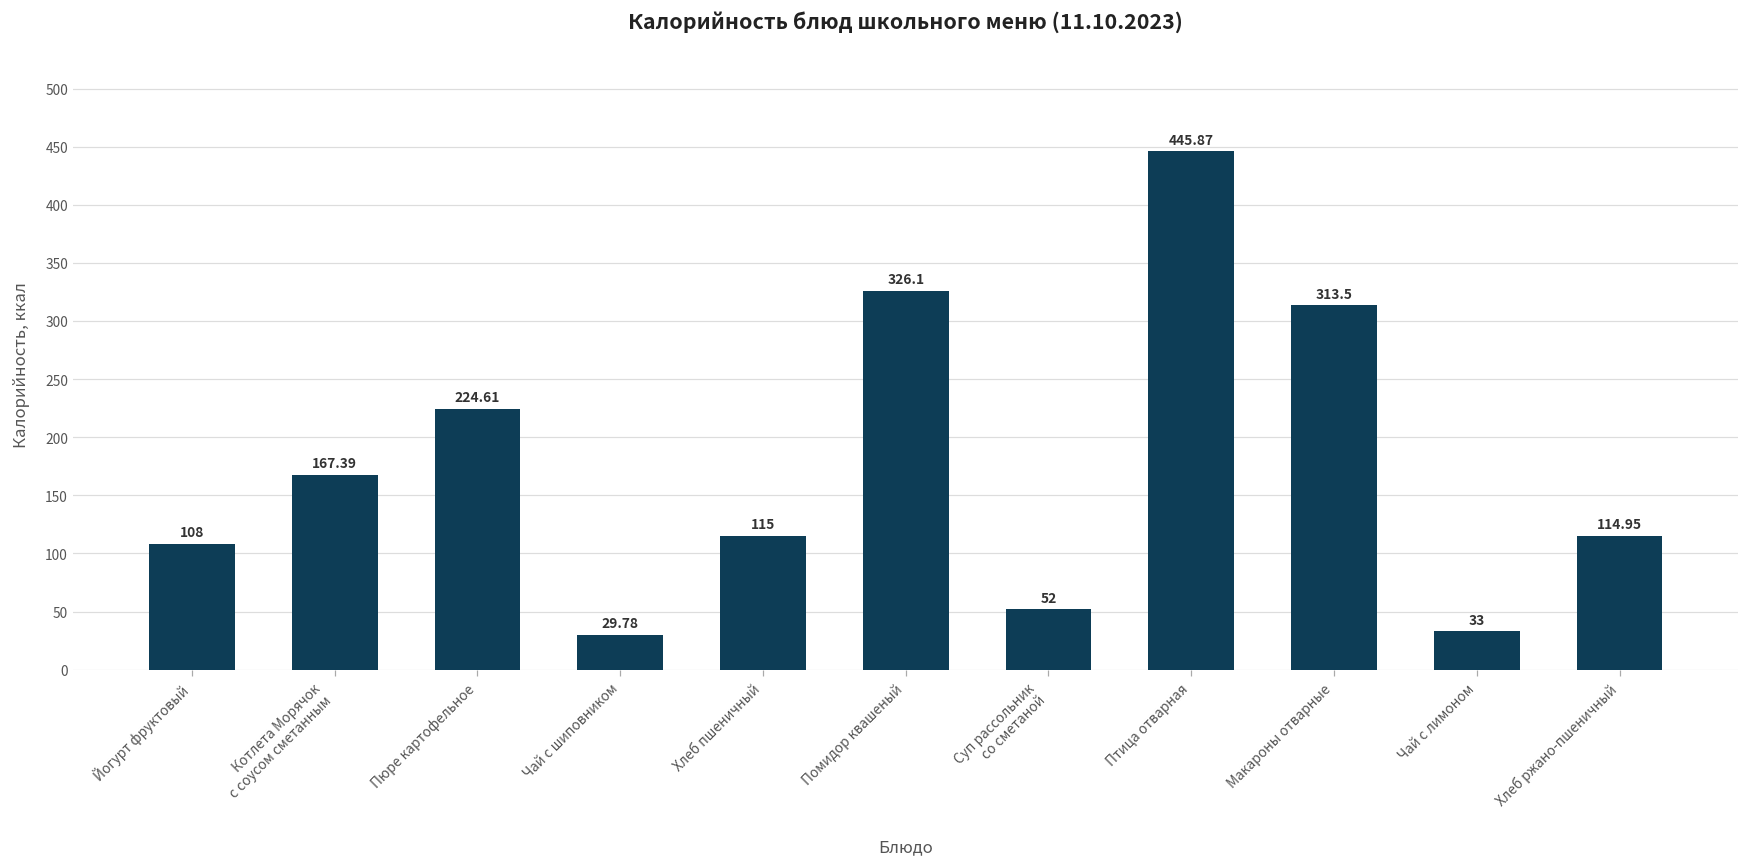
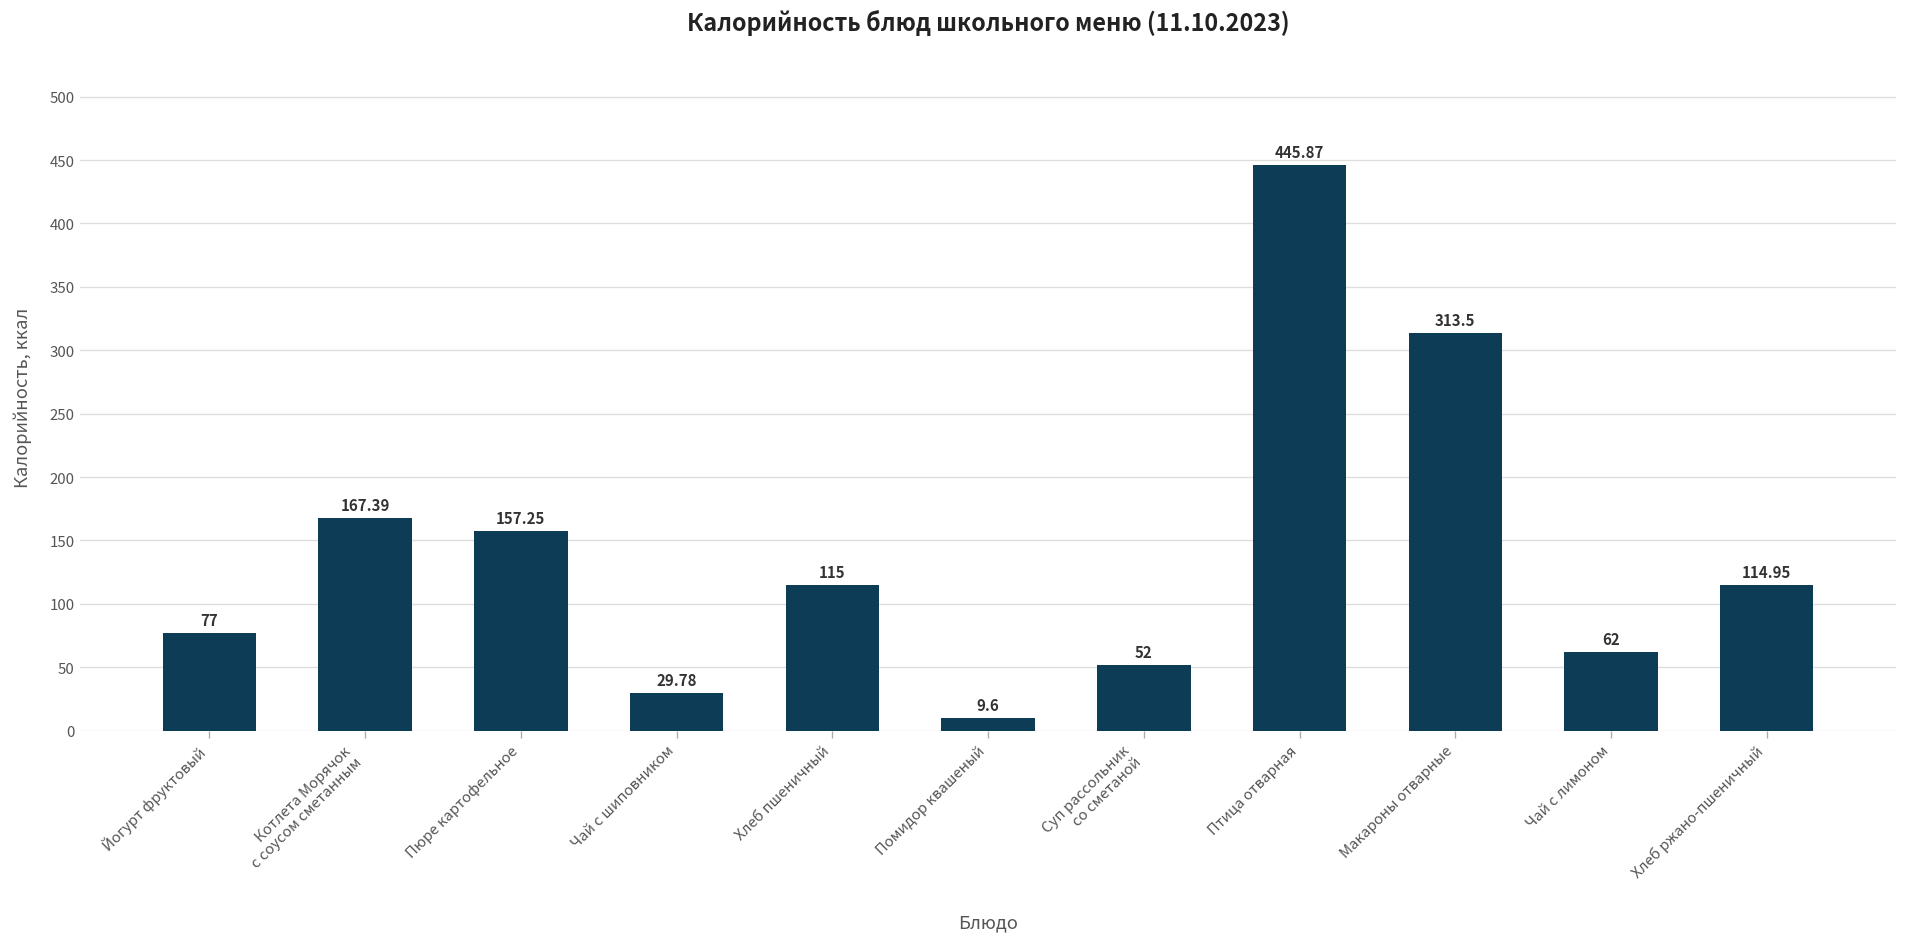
Йогурт фруктовый: 108 -> 77
Пюре картофельное: 224.61 -> 157.25
Помидор квашеный: 326.1 -> 9.6
Чай с лимоном: 33 -> 62
